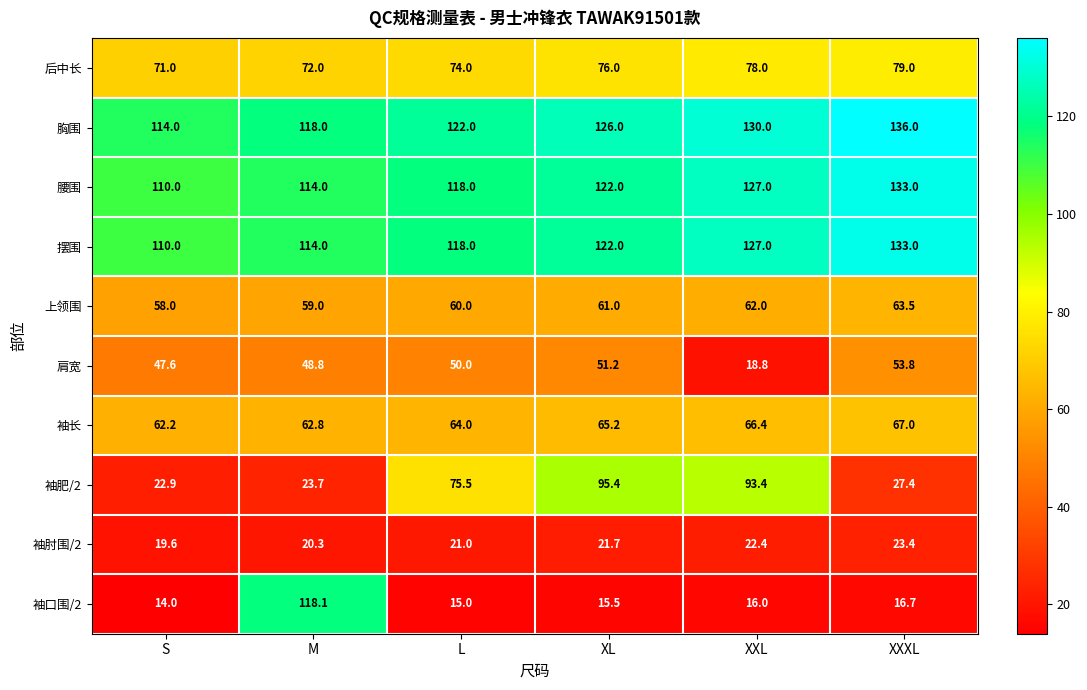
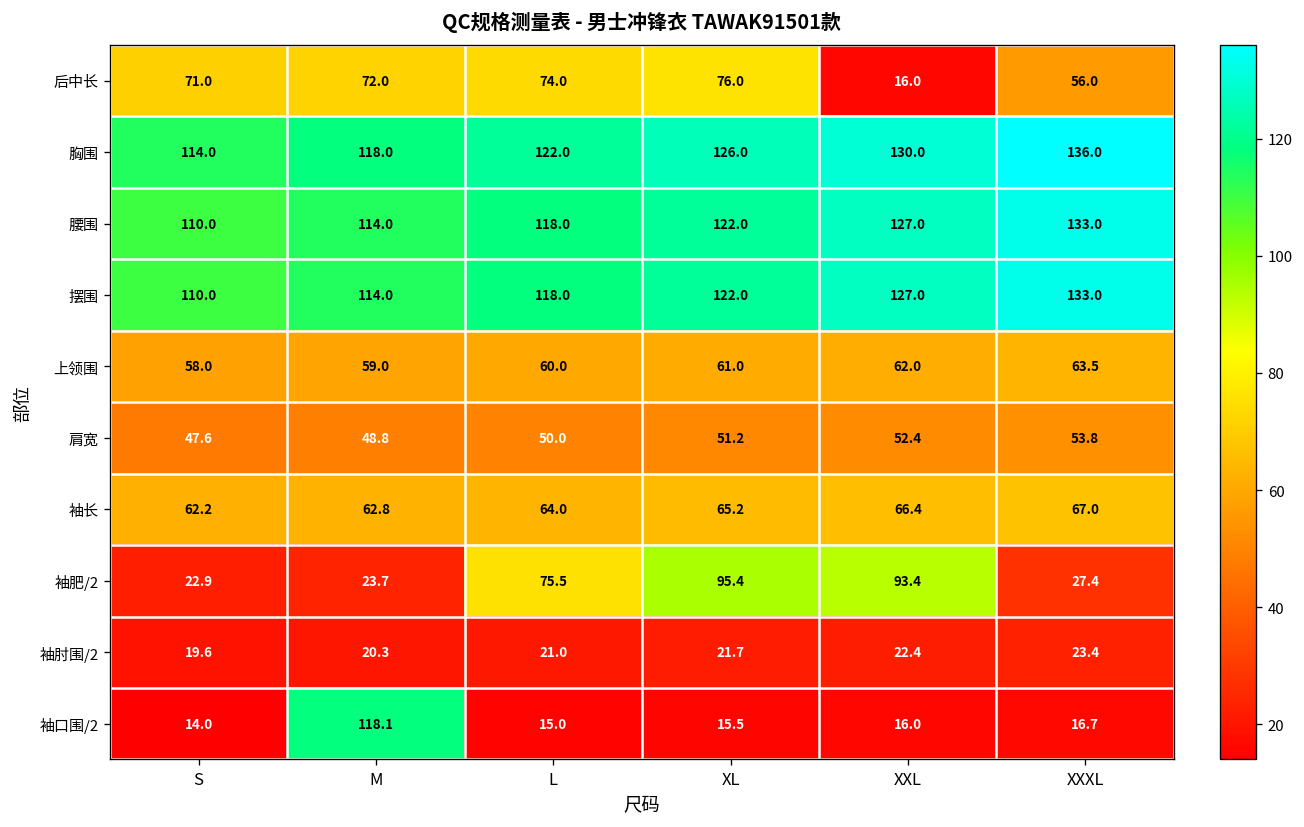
后中长, XXL: 78.0 -> 16.0
后中长, XXXL: 79.0 -> 56.0
肩宽, XXL: 18.8 -> 52.4
